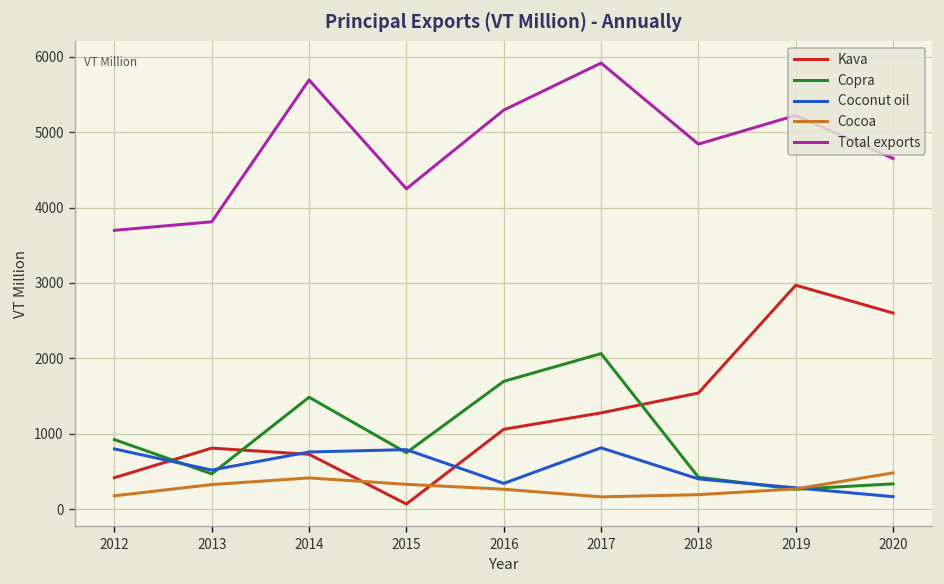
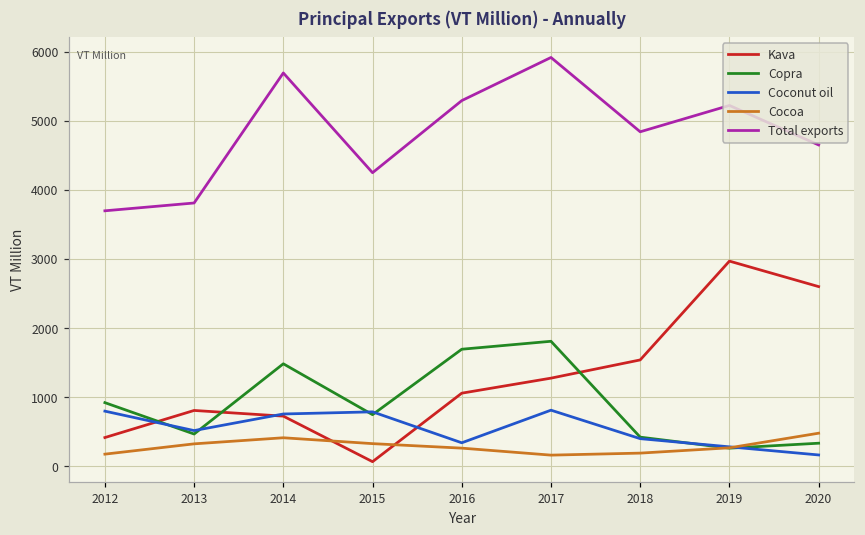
Copra, 2017: 2100 -> 1800
